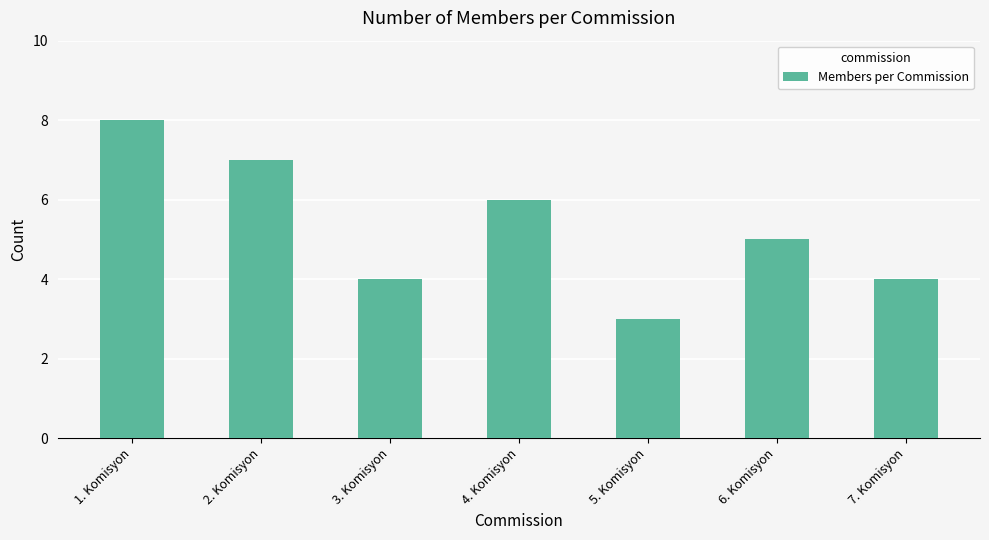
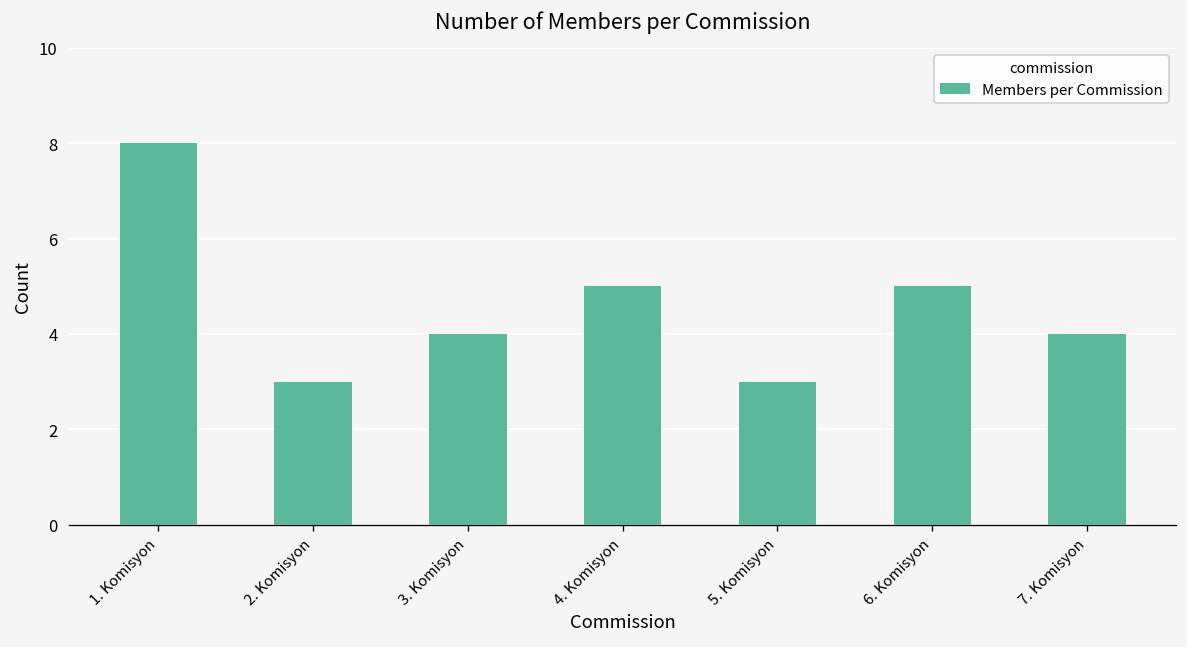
2. Komisyon: 7 -> 3
4. Komisyon: 6 -> 5
